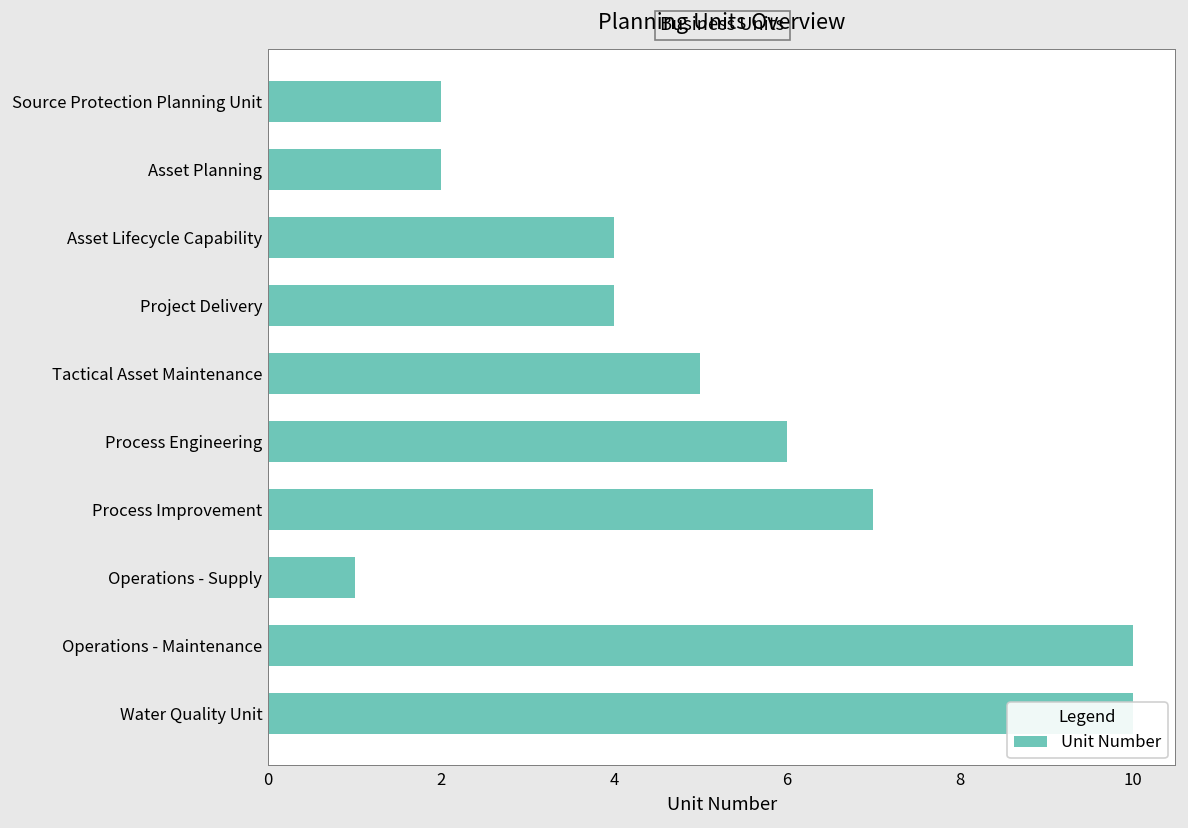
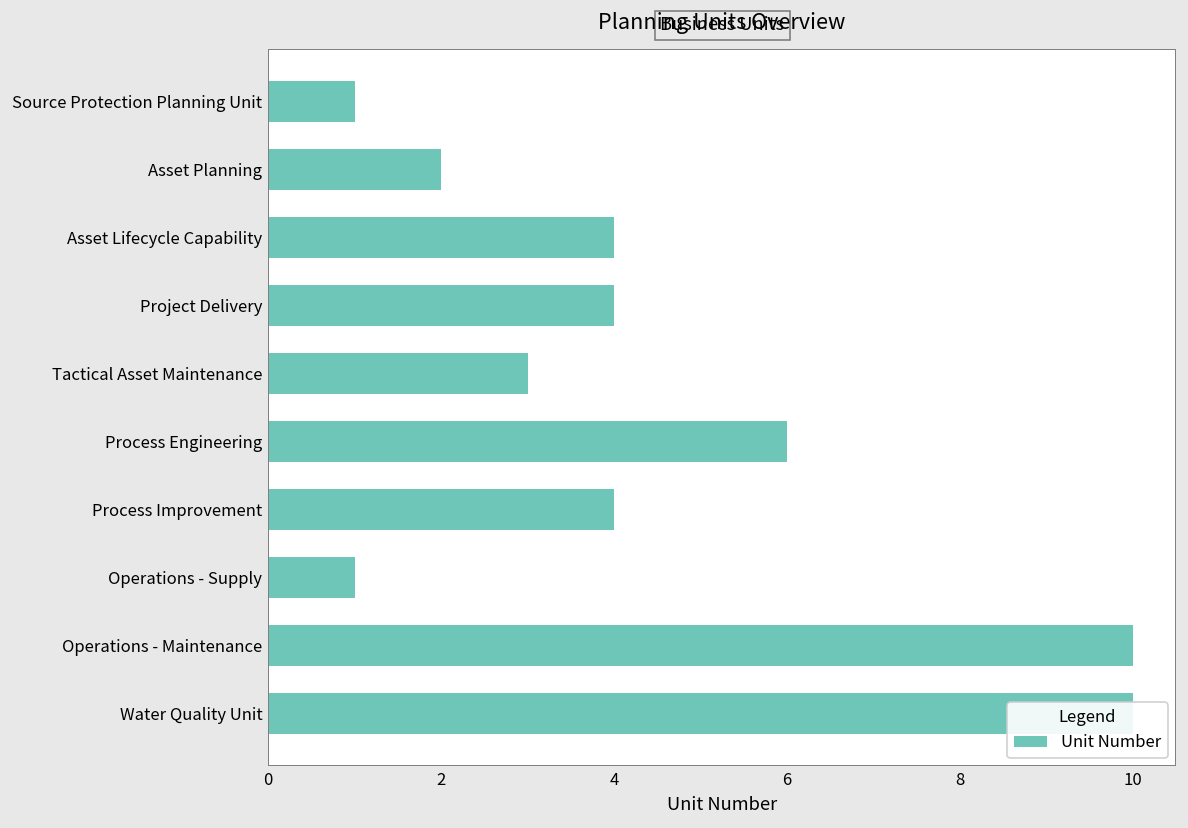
Source Protection Planning Unit: 2 -> 1
Tactical Asset Maintenance: 5 -> 3
Process Improvement: 7 -> 4
